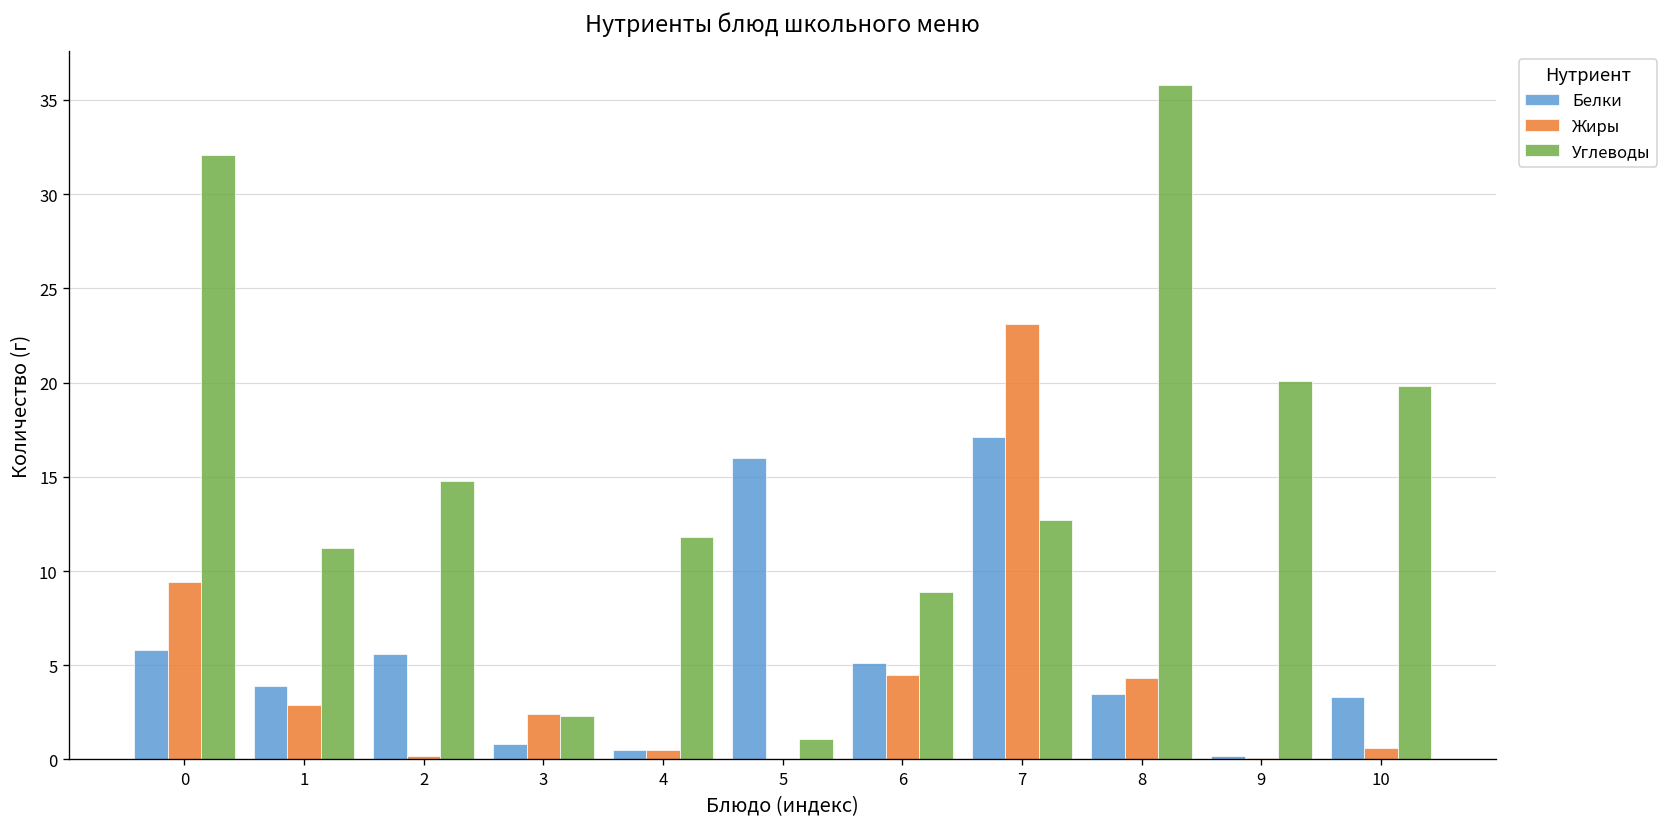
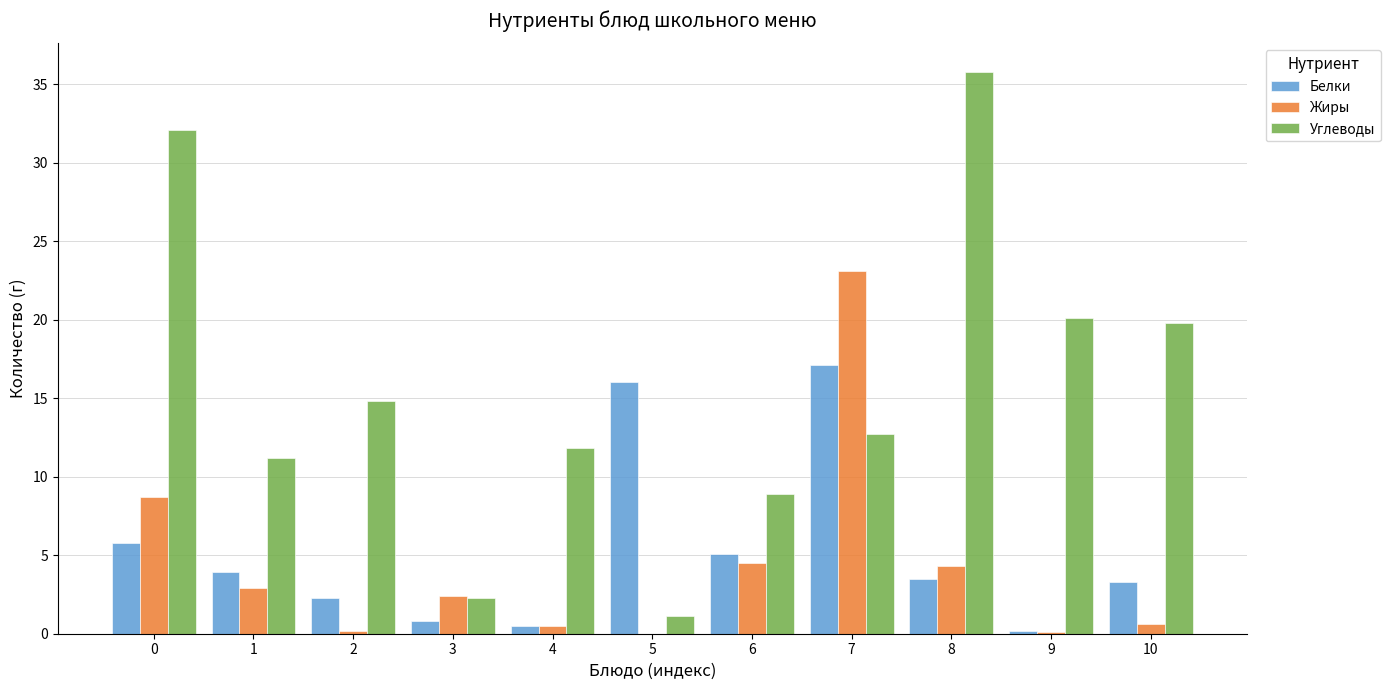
Жиры, 0: 9.4 -> 8.7
Белки, 2: 5.6 -> 2.3
